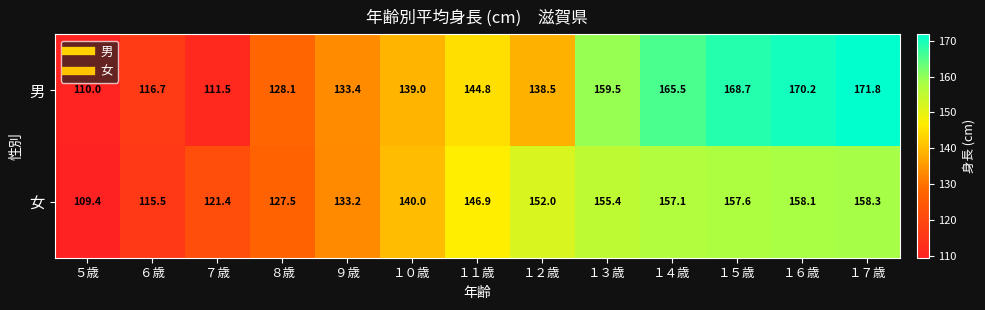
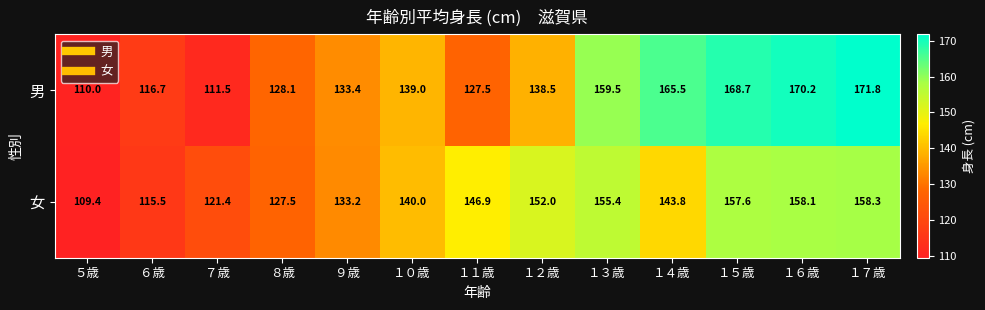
男, １１歳: 144.8 -> 127.5
女, １４歳: 157.1 -> 143.8
